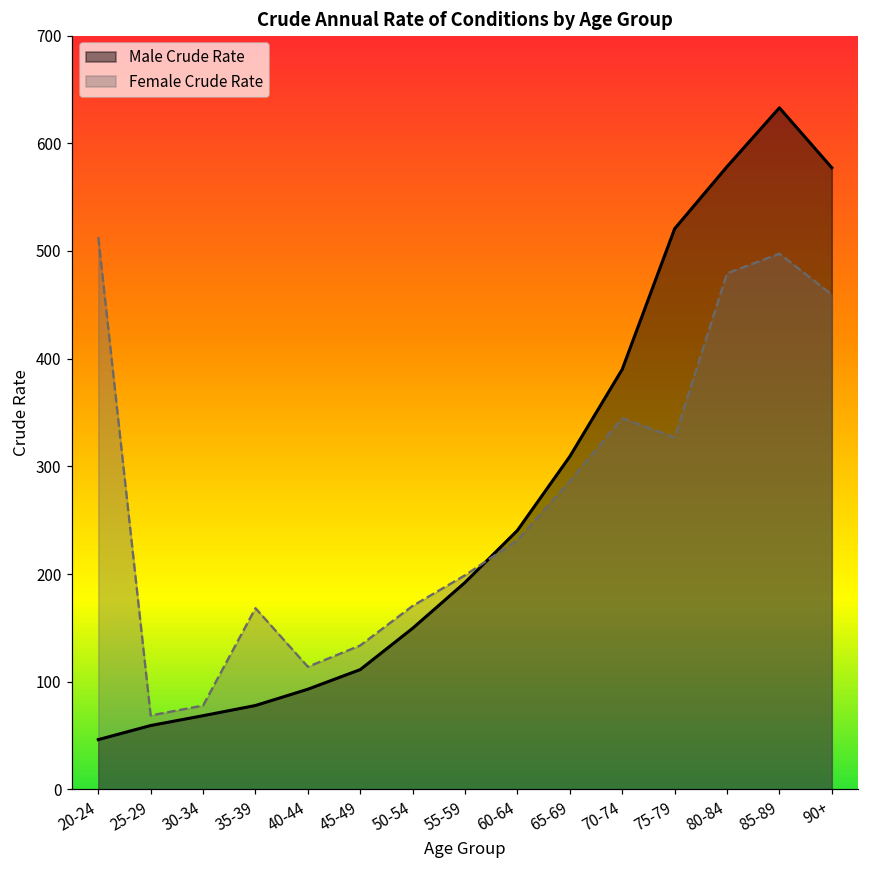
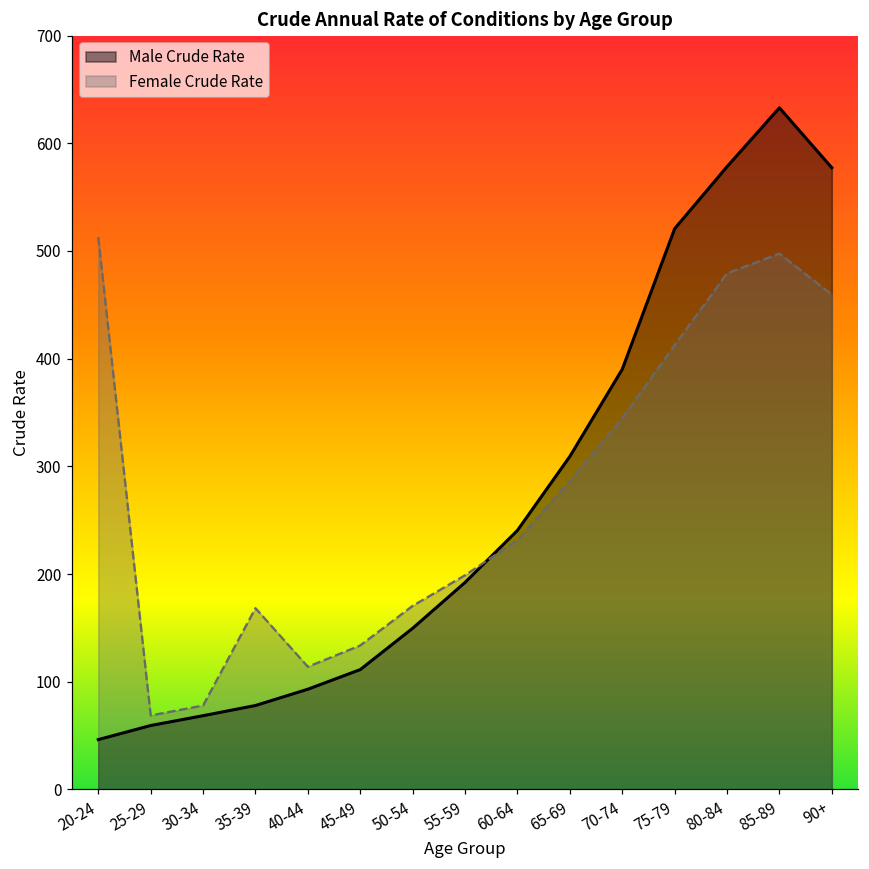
Female Crude Rate, 75-79: 330 -> 410
